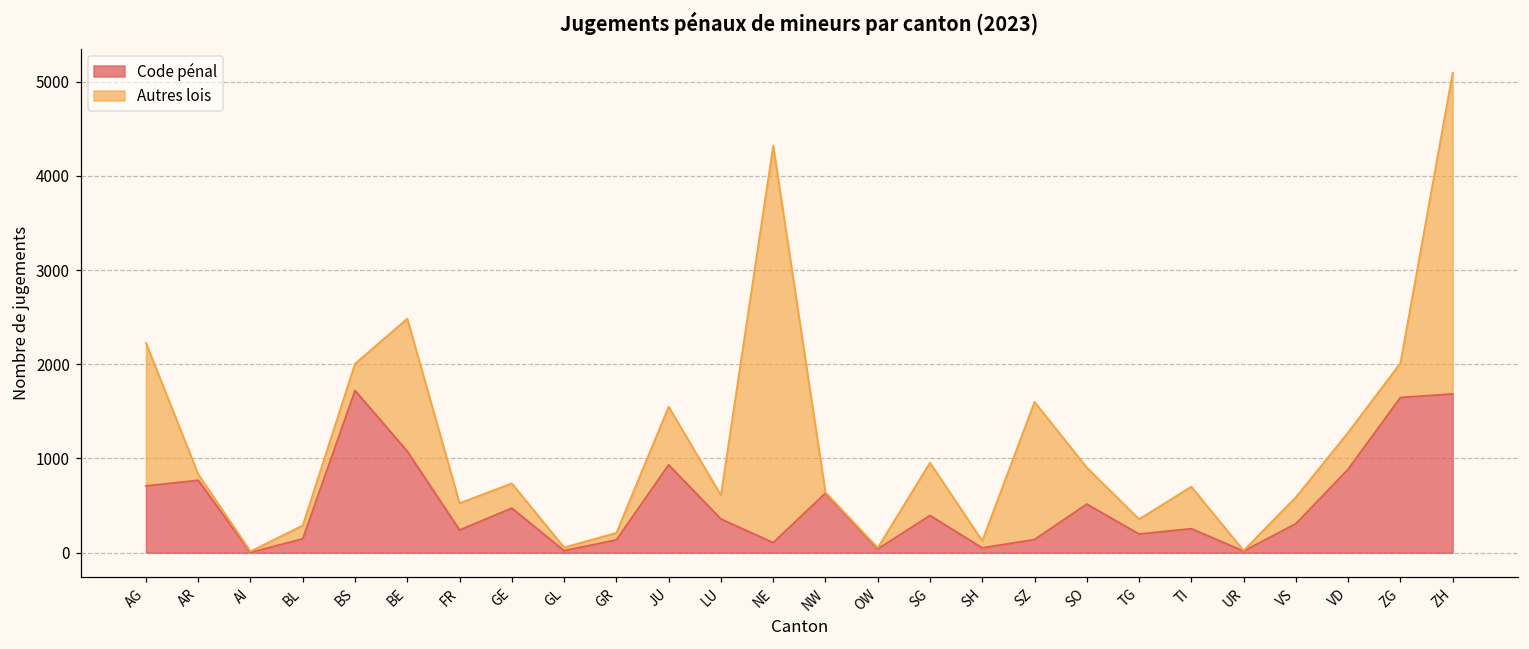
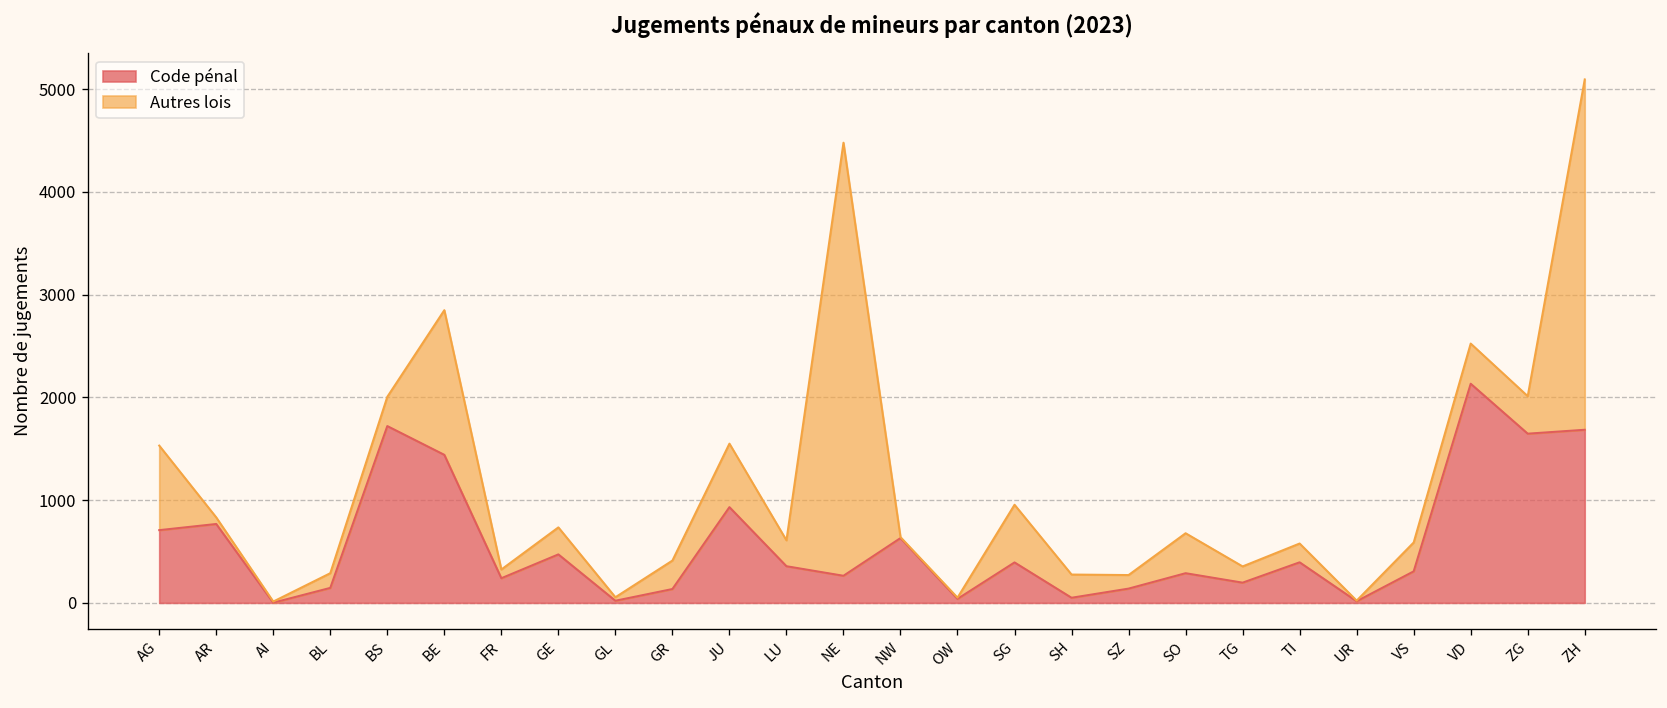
Autres lois, AG: 1500 -> 800
Code pénal, BE: 1100 -> 1400
Autres lois, FR: 300 -> 100
Autres lois, GR: 100 -> 300
Code pénal, NE: 100 -> 300
Autres lois, SH: 100 -> 200
Autres lois, SZ: 1500 -> 100
Code pénal, SO: 500 -> 300
Code pénal, TI: 300 -> 400
Autres lois, TI: 400 -> 200
Code pénal, VD: 900 -> 2100
